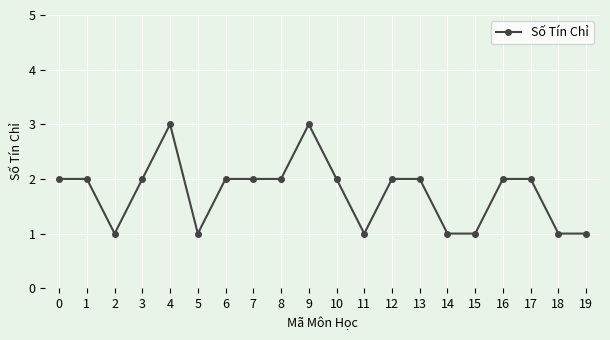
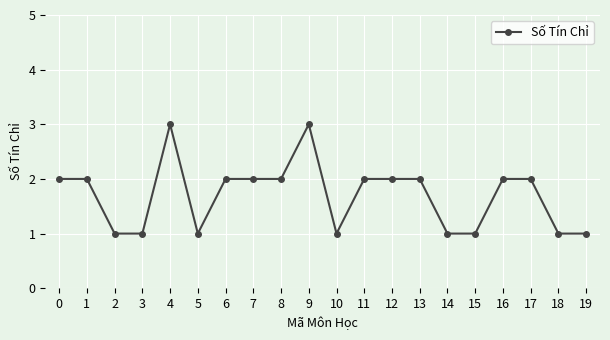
3: 2 -> 1
10: 2 -> 1
11: 1 -> 2
